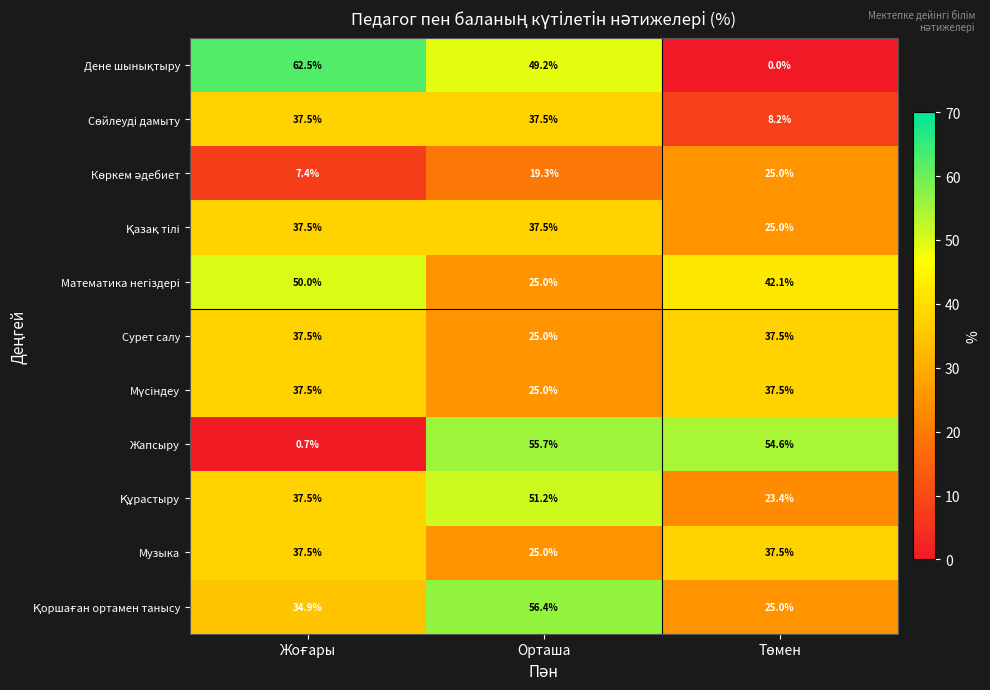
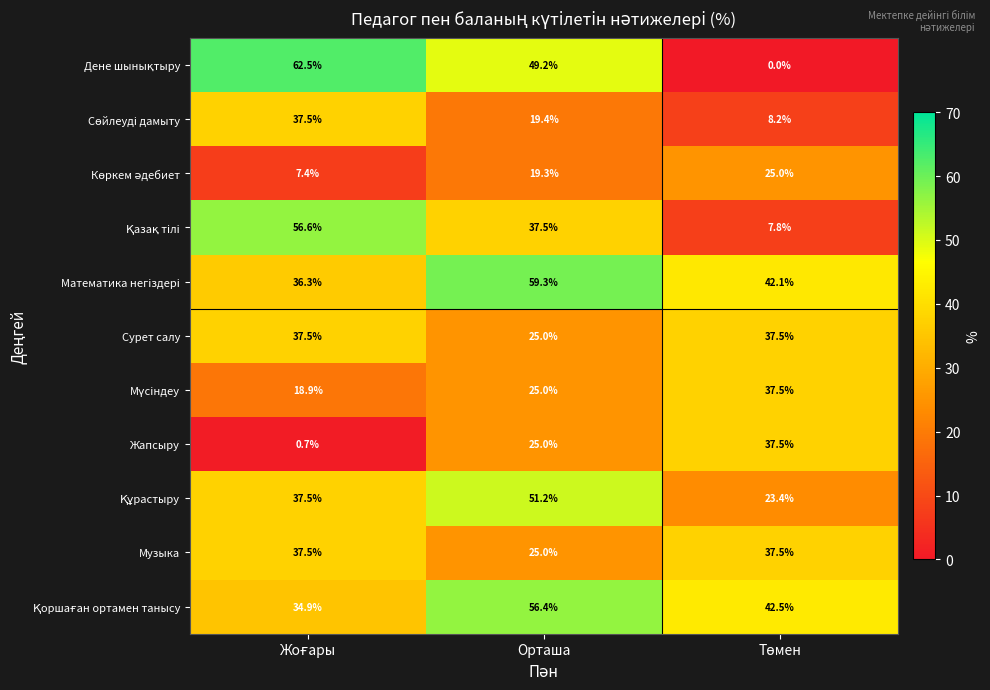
Сөйлеуді дамыту, Орташа: 37.5% -> 19.4%
Қазақ тілі, Жоғары: 37.5% -> 56.6%
Қазақ тілі, Төмен: 25.0% -> 7.8%
Математика негіздері, Жоғары: 50.0% -> 36.3%
Математика негіздері, Орташа: 25.0% -> 59.3%
Мүсіндеу, Жоғары: 37.5% -> 18.9%
Жапсыру, Орташа: 55.7% -> 25.0%
Жапсыру, Төмен: 54.6% -> 37.5%
Қоршаған ортамен танысу, Төмен: 25.0% -> 42.5%
